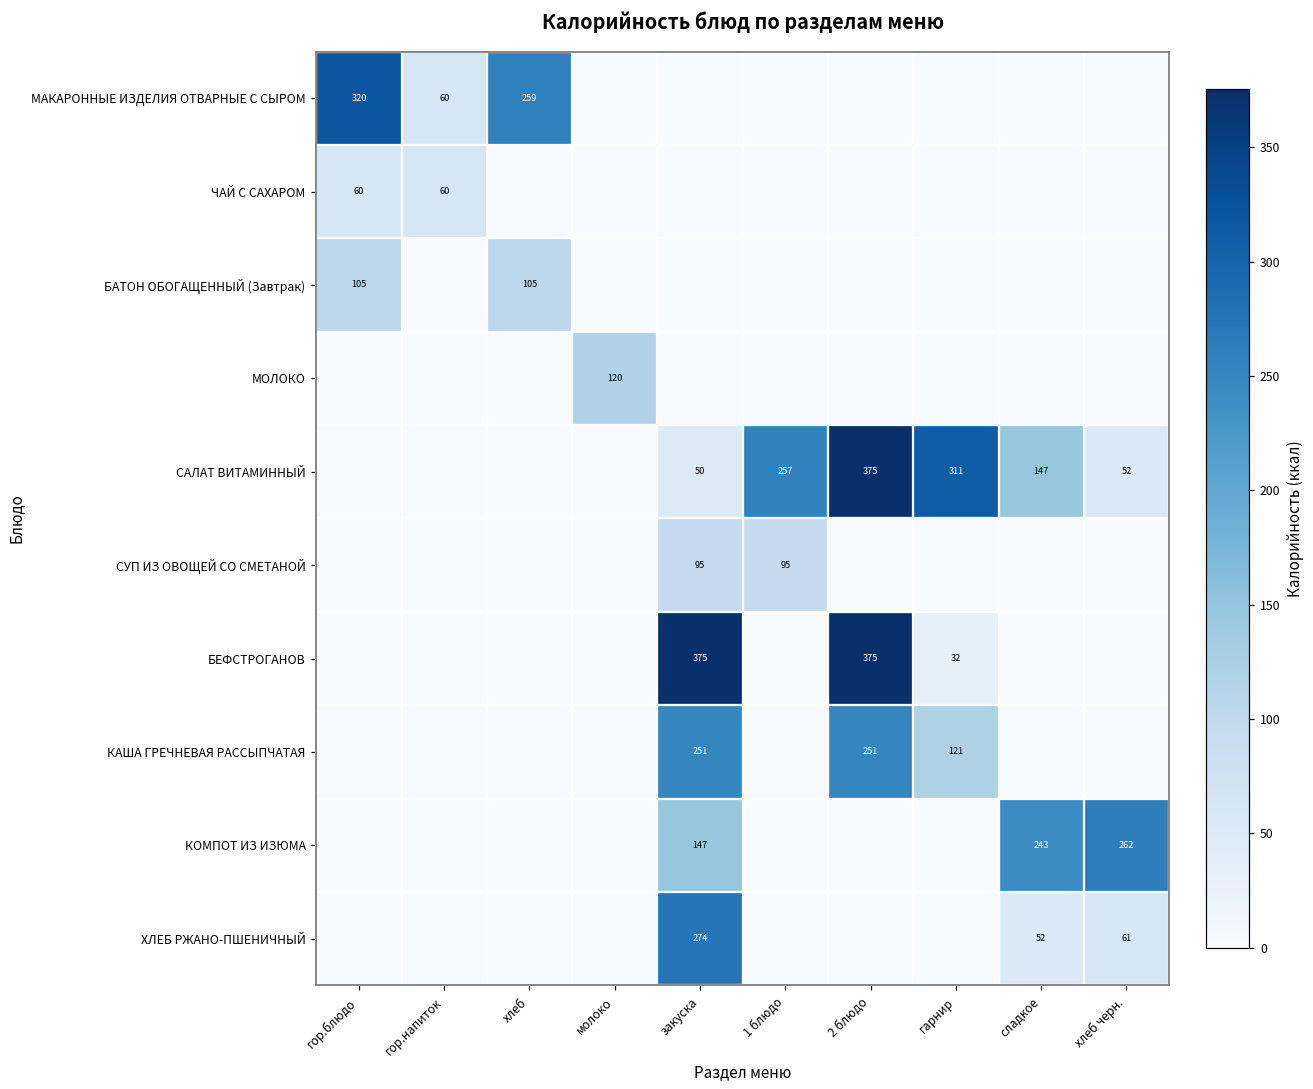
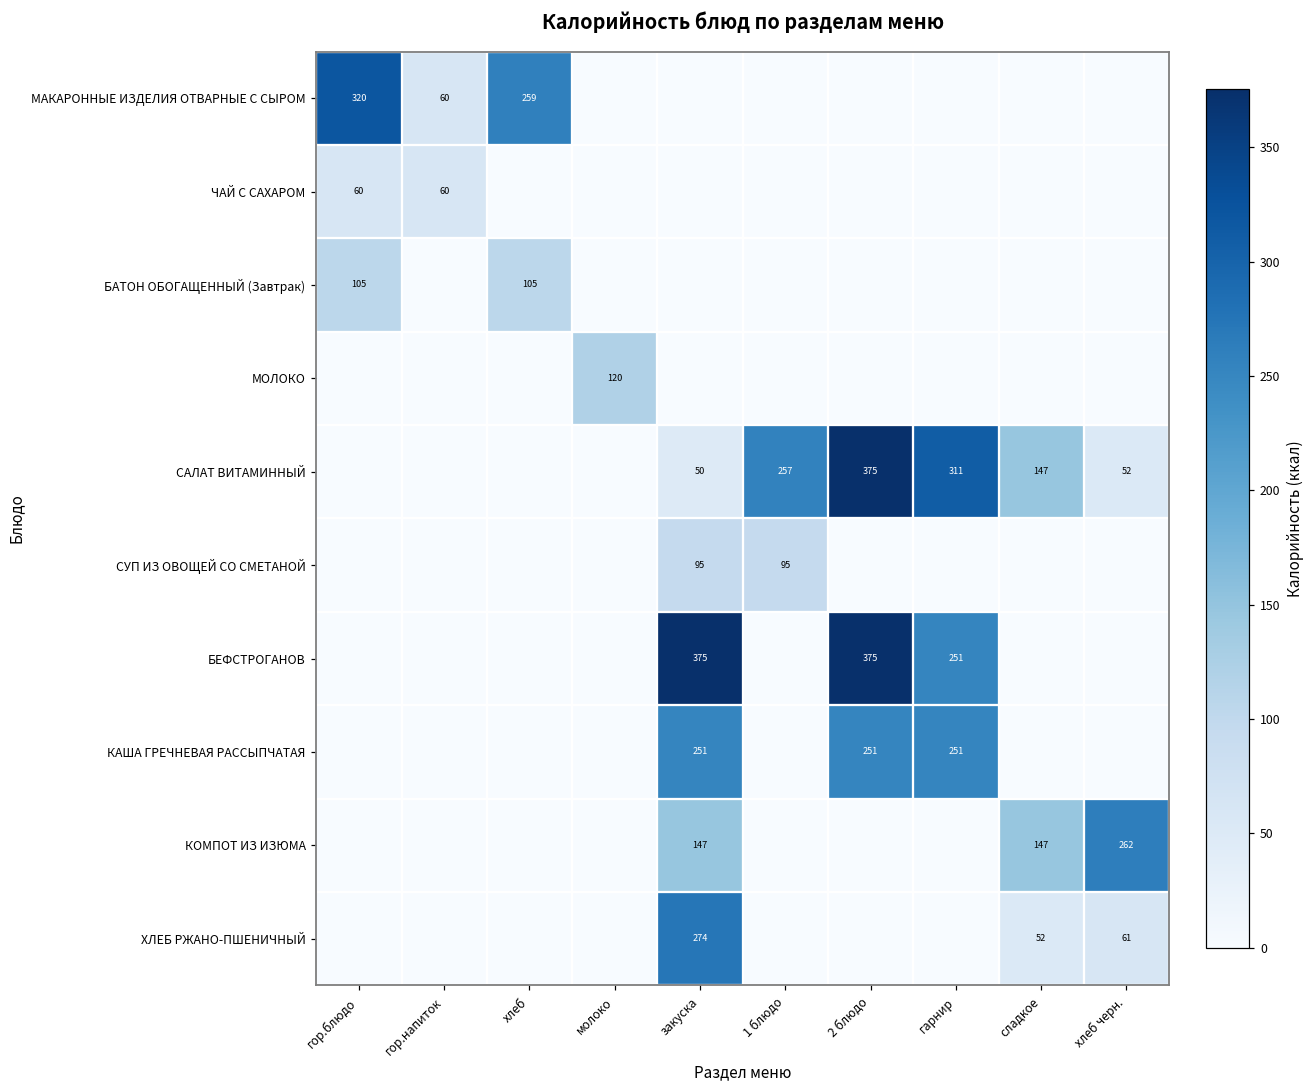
БЕФСТРОГАНОВ, гарнир: 32 -> 251
КАША ГРЕЧНЕВАЯ РАССЫПЧАТАЯ, гарнир: 121 -> 251
КОМПОТ ИЗ ИЗЮМА, сладкое: 243 -> 147
